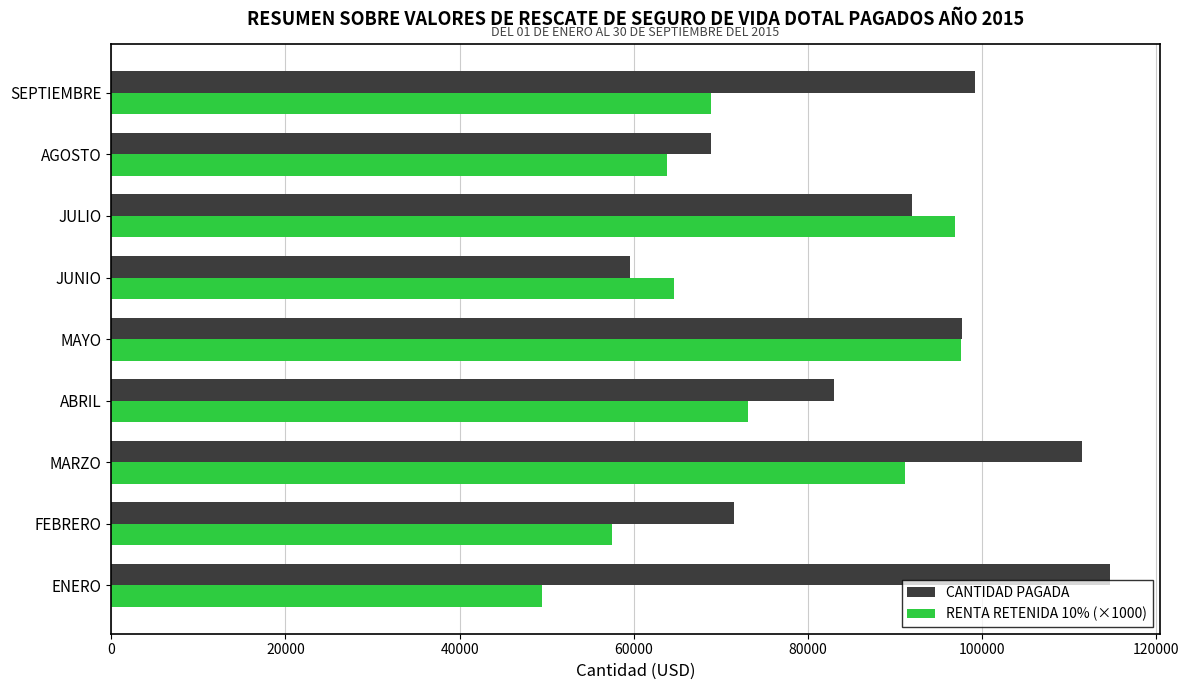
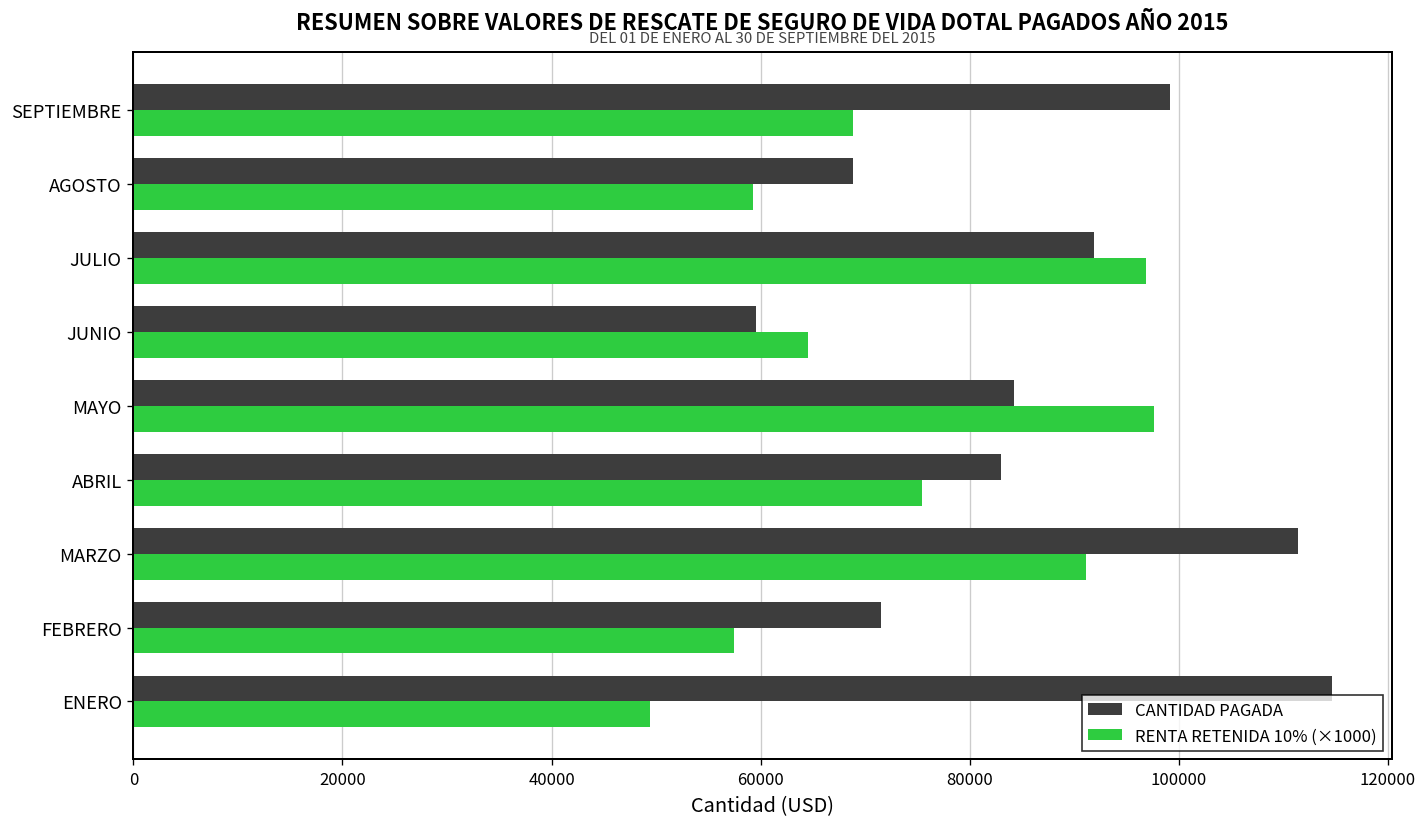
RENTA RETENIDA 10% (×1000), AGOSTO: 64000 -> 59000
CANTIDAD PAGADA, MAYO: 98000 -> 84000
RENTA RETENIDA 10% (×1000), ABRIL: 73000 -> 75000
